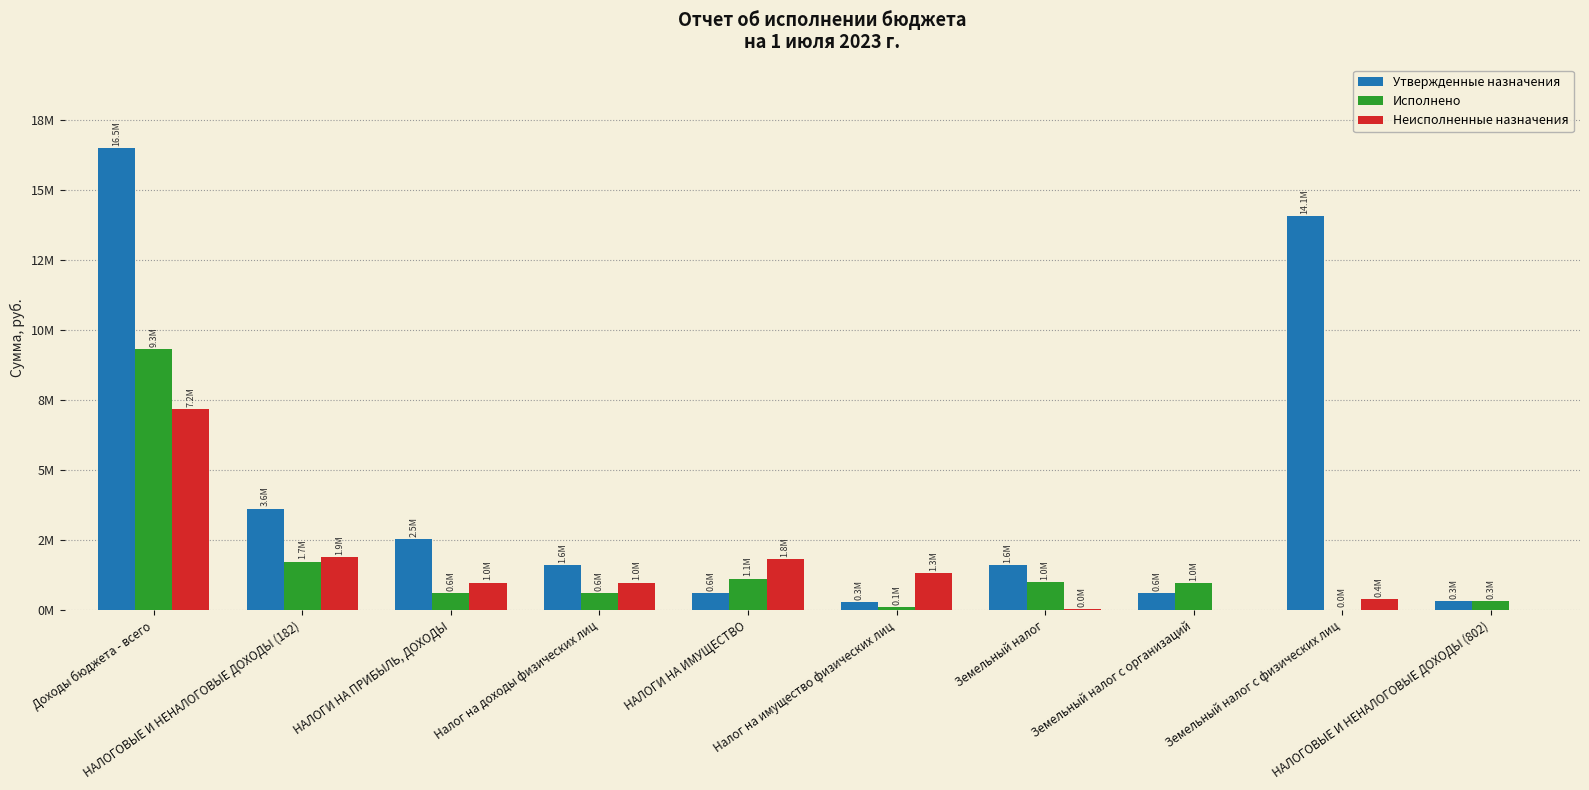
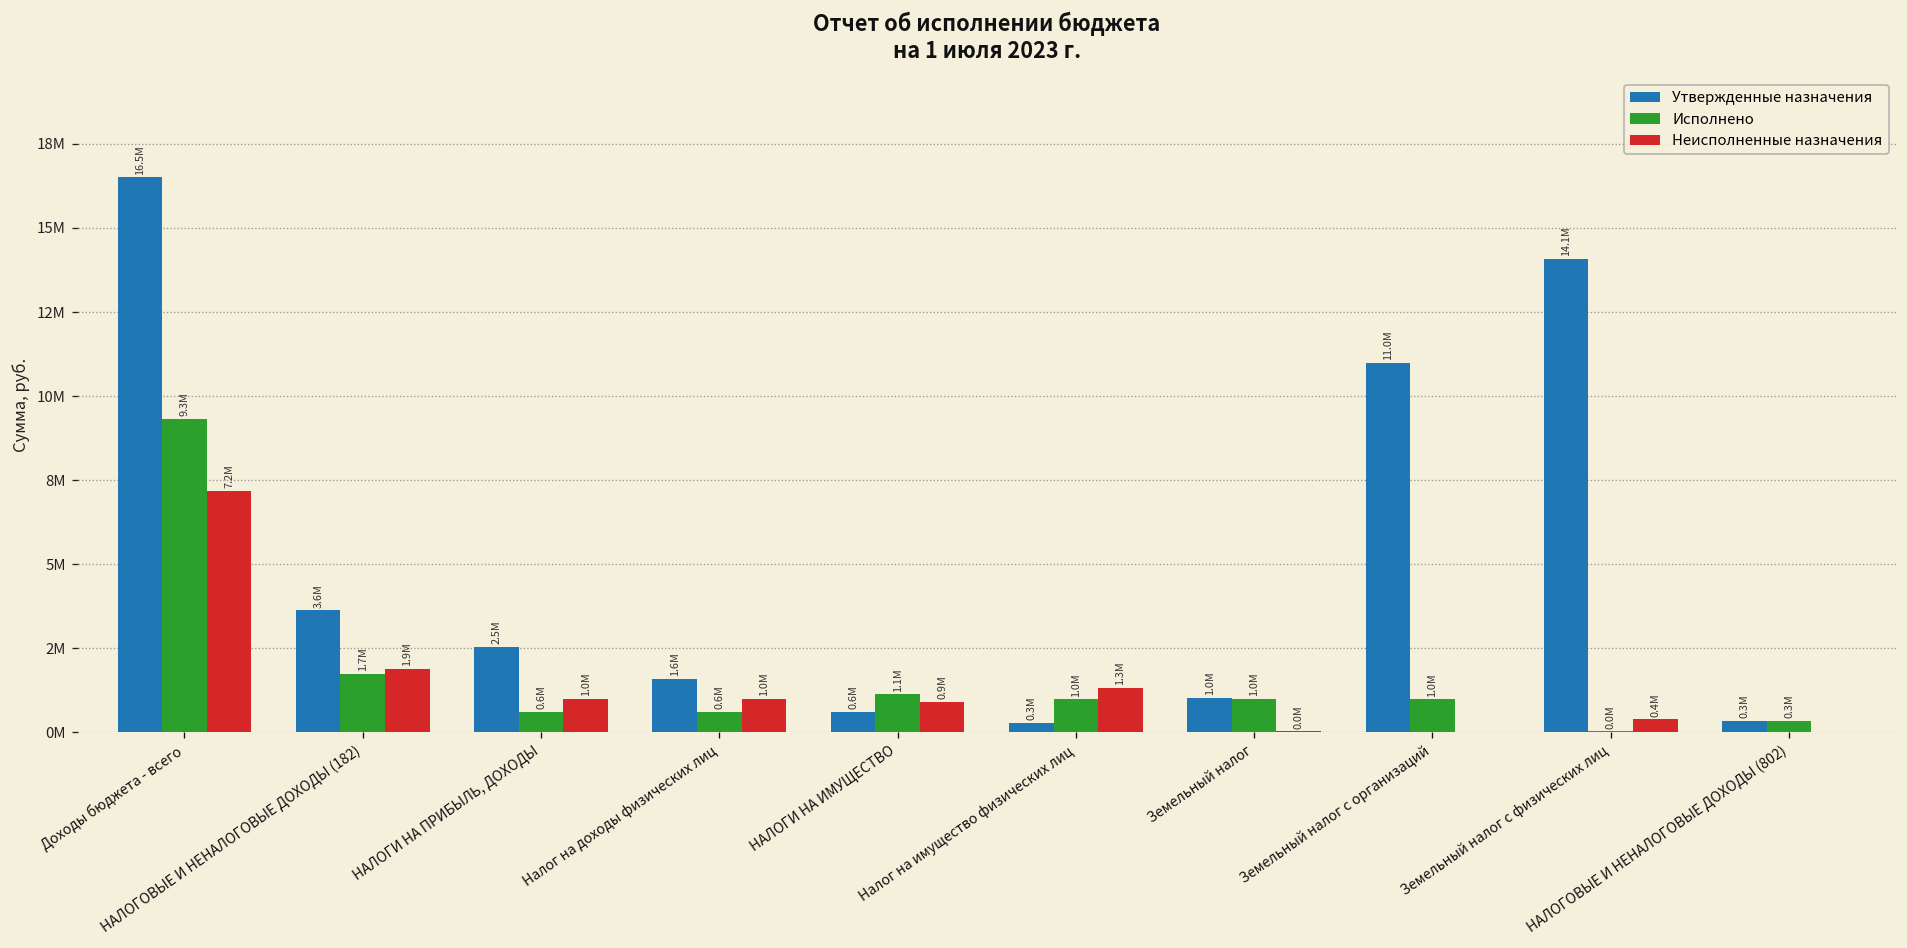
Неисполненные назначения, НАЛОГИ НА ИМУЩЕСТВО: 1.8M -> 0.9M
Исполнено, Налог на имущество физических лиц: 0.1M -> 1.0M
Утвержденные назначения, Земельный налог: 1.6M -> 1.0M
Утвержденные назначения, Земельный налог с организаций: 0.6M -> 11.0M
